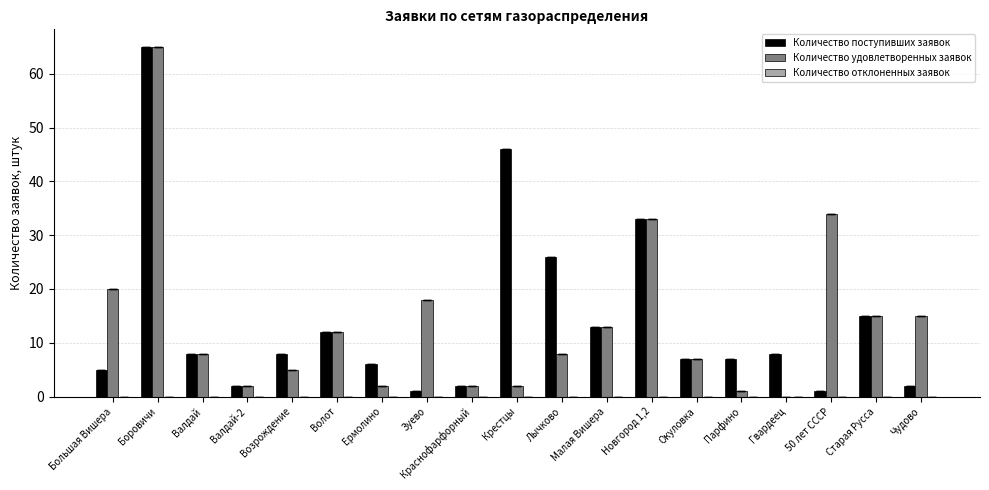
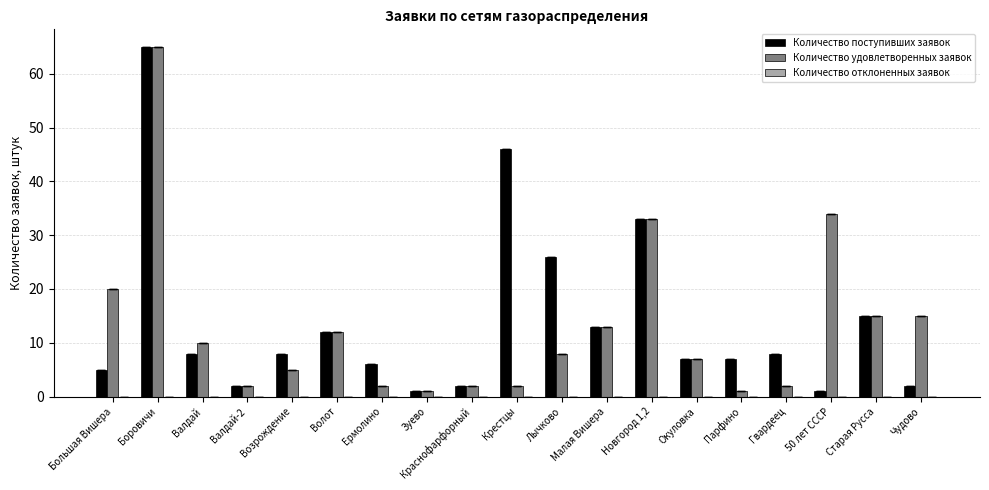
Количество удовлетворенных заявок, Валдай: 8 -> 10
Количество удовлетворенных заявок, Зуево: 18 -> 1
Количество удовлетворенных заявок, Гвардеец: 0 -> 2
